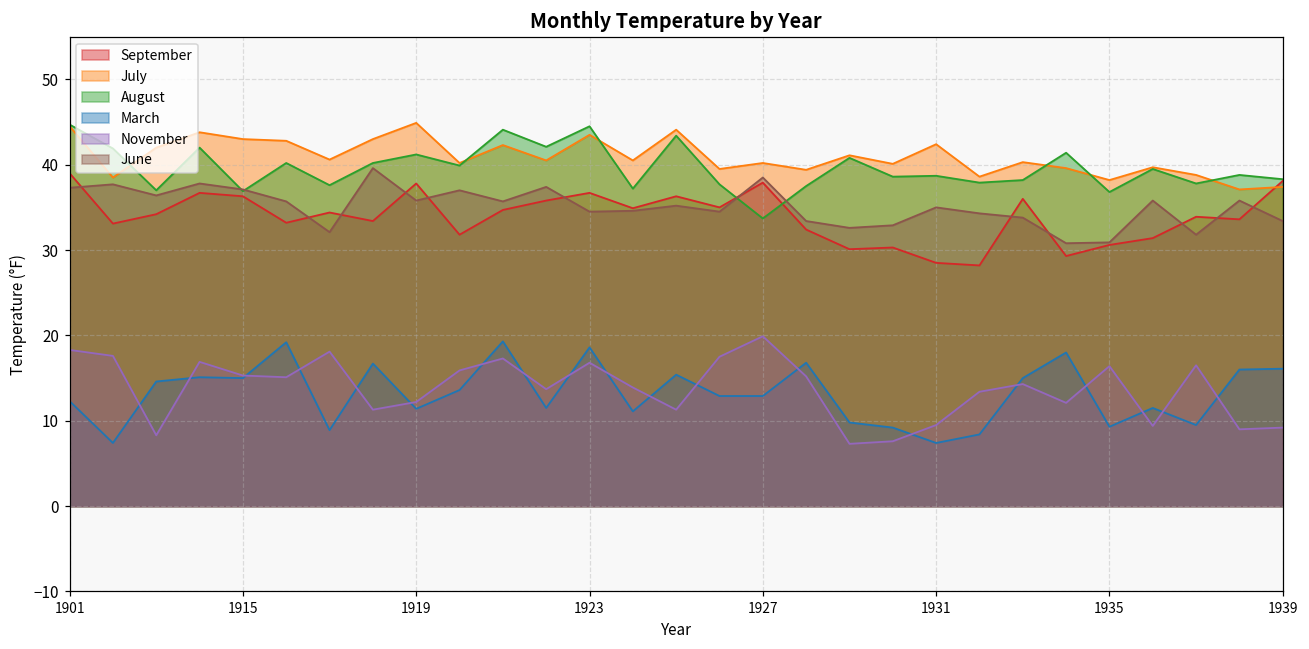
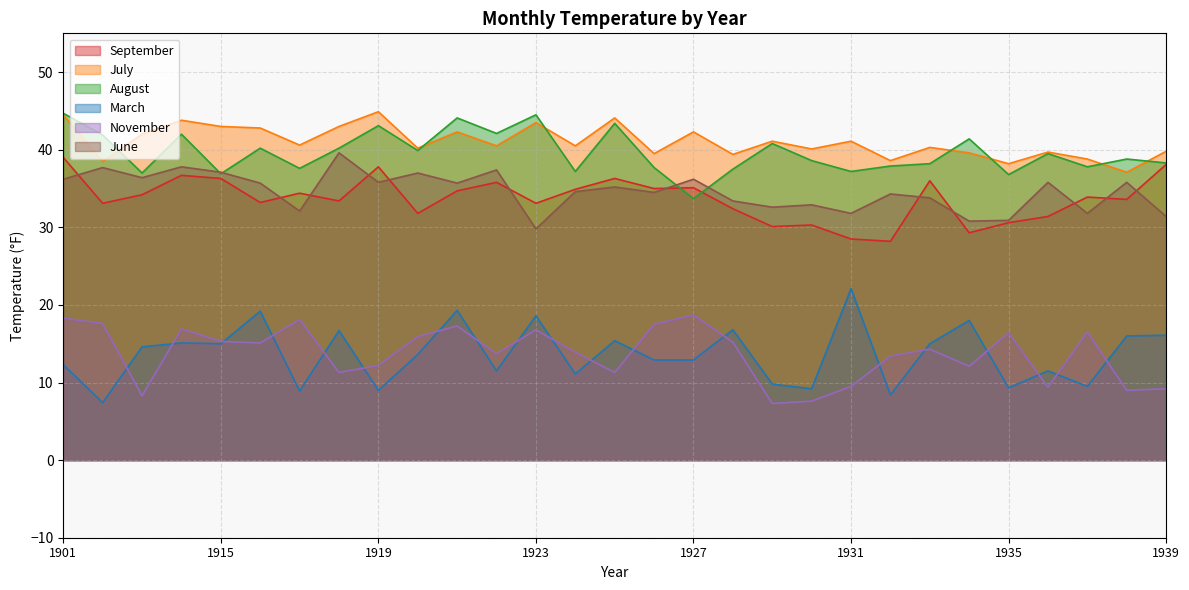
June, 1901: 37 -> 36
August, 1919: 41 -> 43
March, 1919: 11 -> 9
September, 1923: 37 -> 33
June, 1923: 35 -> 30
September, 1927: 38 -> 35
July, 1927: 40 -> 42
November, 1927: 20 -> 19
June, 1927: 39 -> 36
July, 1931: 42 -> 41
August, 1931: 39 -> 37
March, 1931: 7 -> 22
June, 1931: 35 -> 32
July, 1939: 37 -> 40
June, 1939: 33 -> 31
